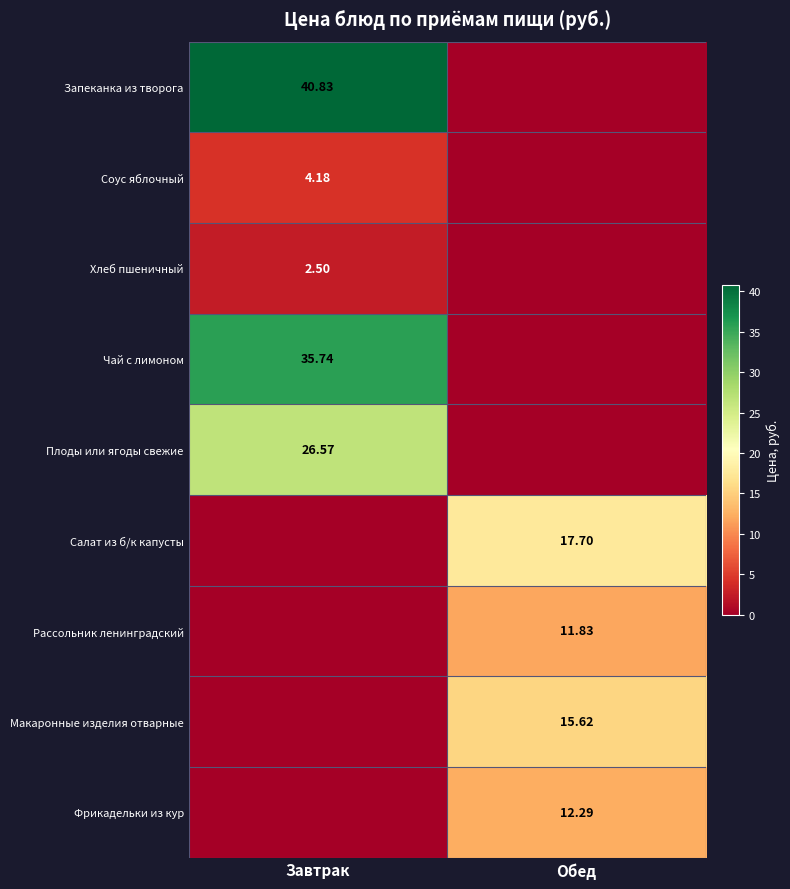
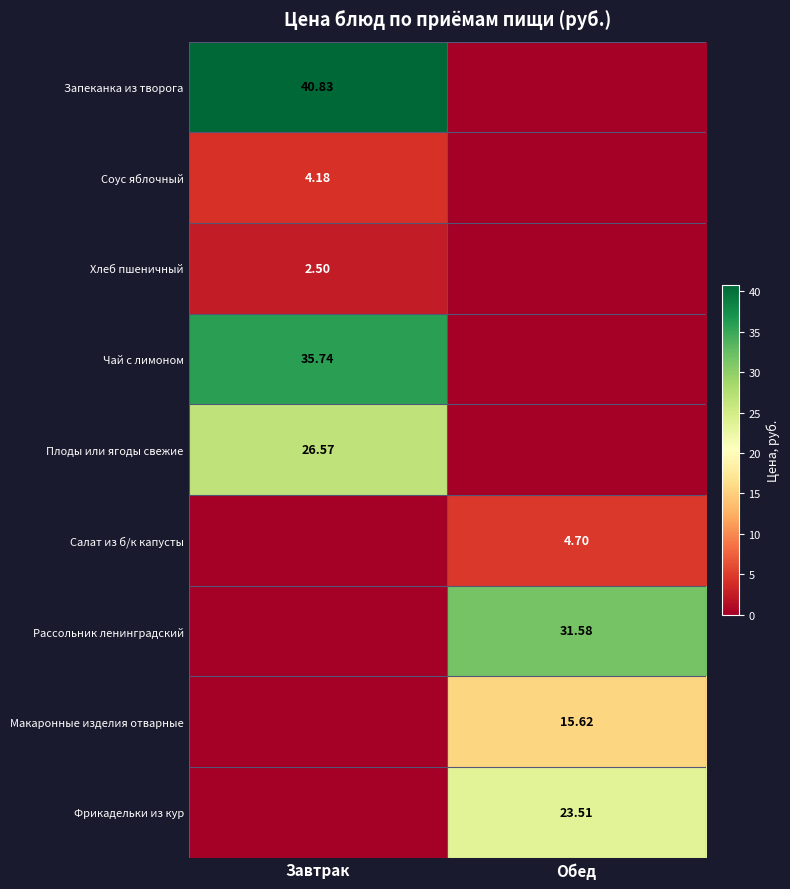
Салат из б/к капусты, Обед: 17.70 -> 4.70
Рассольник ленинградский, Обед: 11.83 -> 31.58
Фрикадельки из кур, Обед: 12.29 -> 23.51
